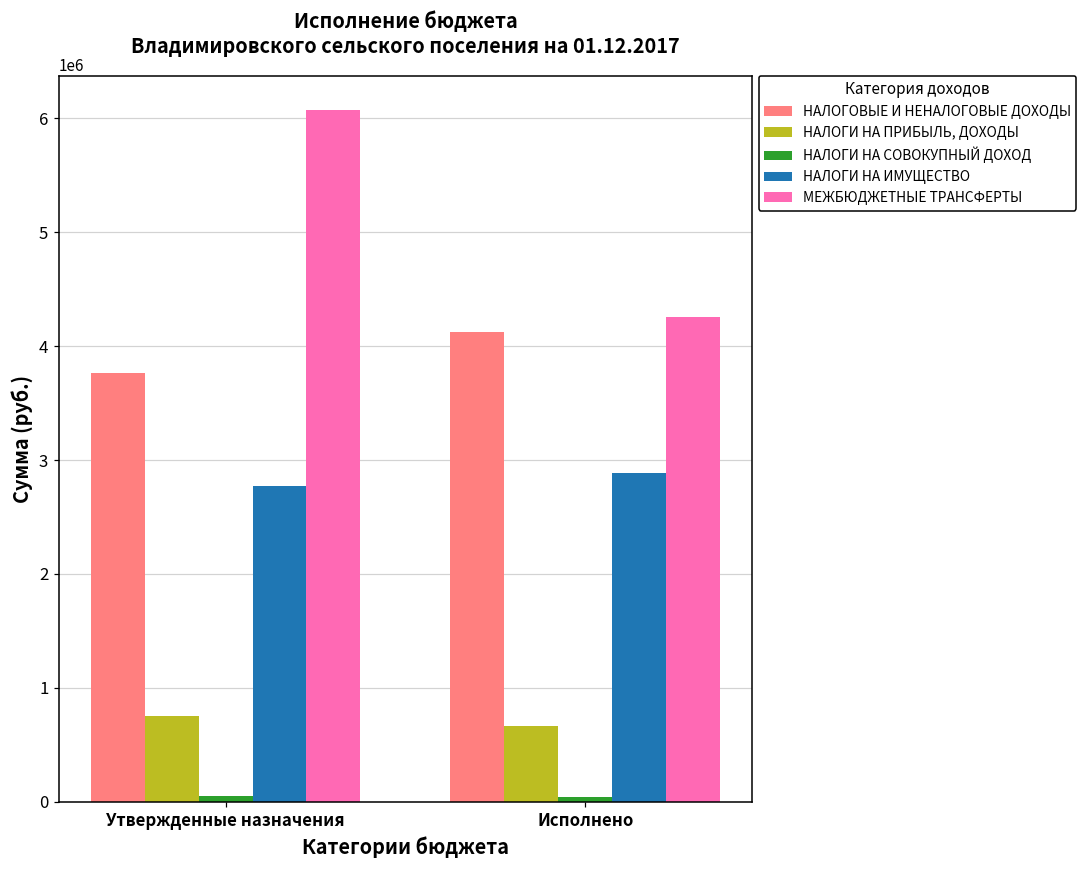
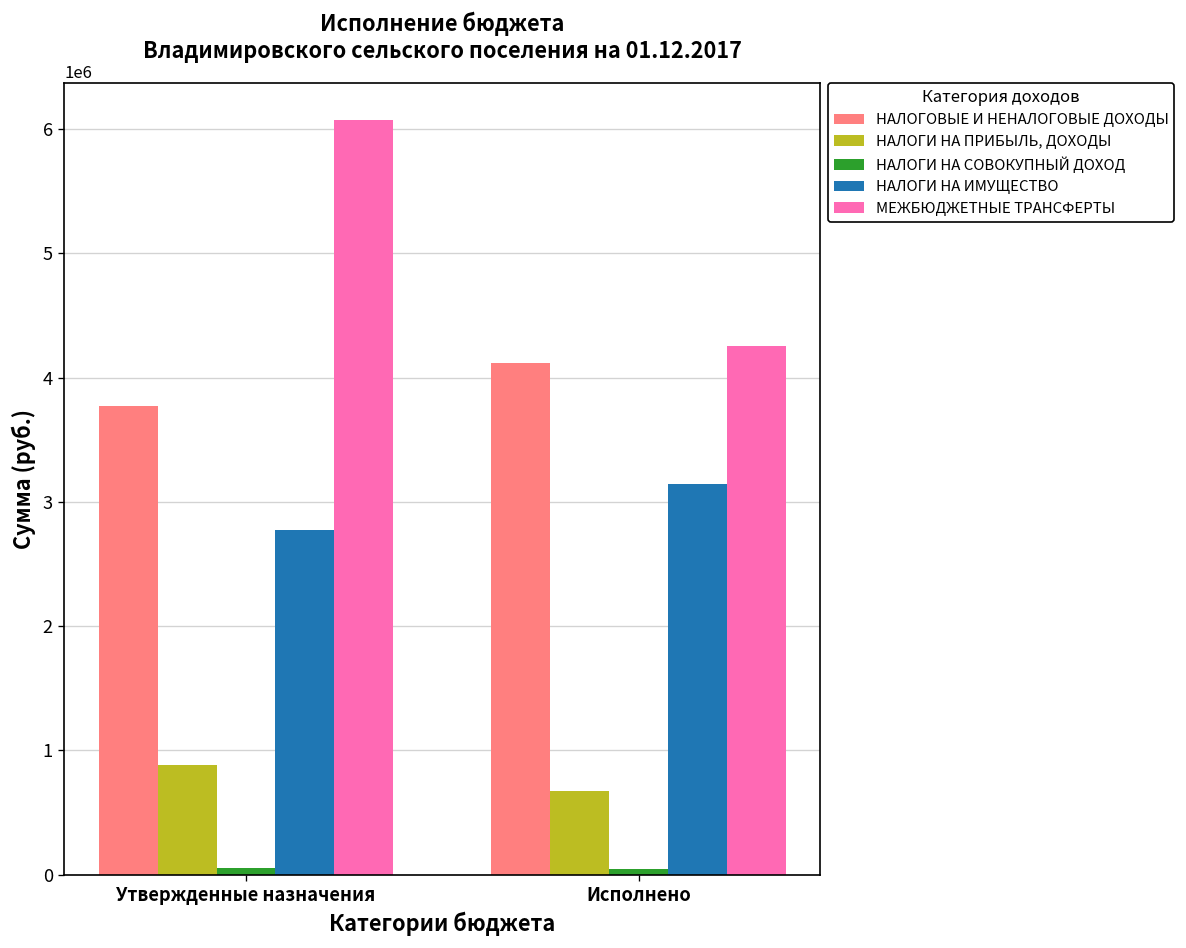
НАЛОГИ НА ПРИБЫЛЬ, ДОХОДЫ, Утвержденные назначения: 750000 -> 880000
НАЛОГИ НА ИМУЩЕСТВО, Исполнено: 2880000 -> 3140000
